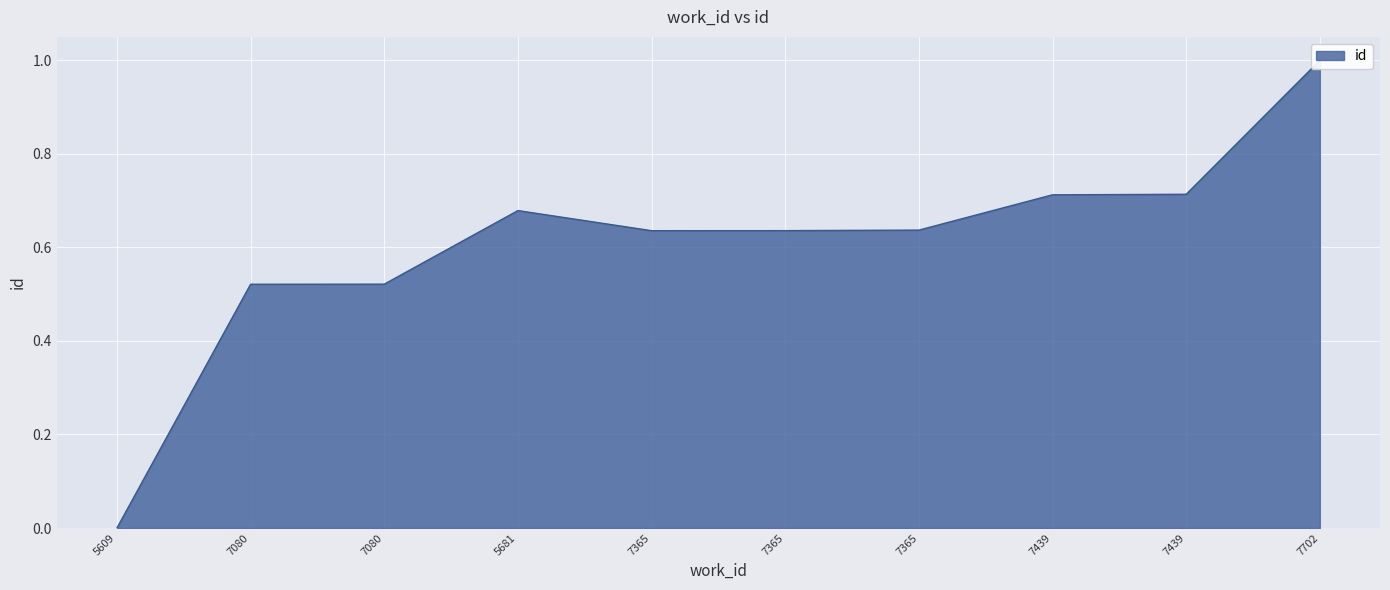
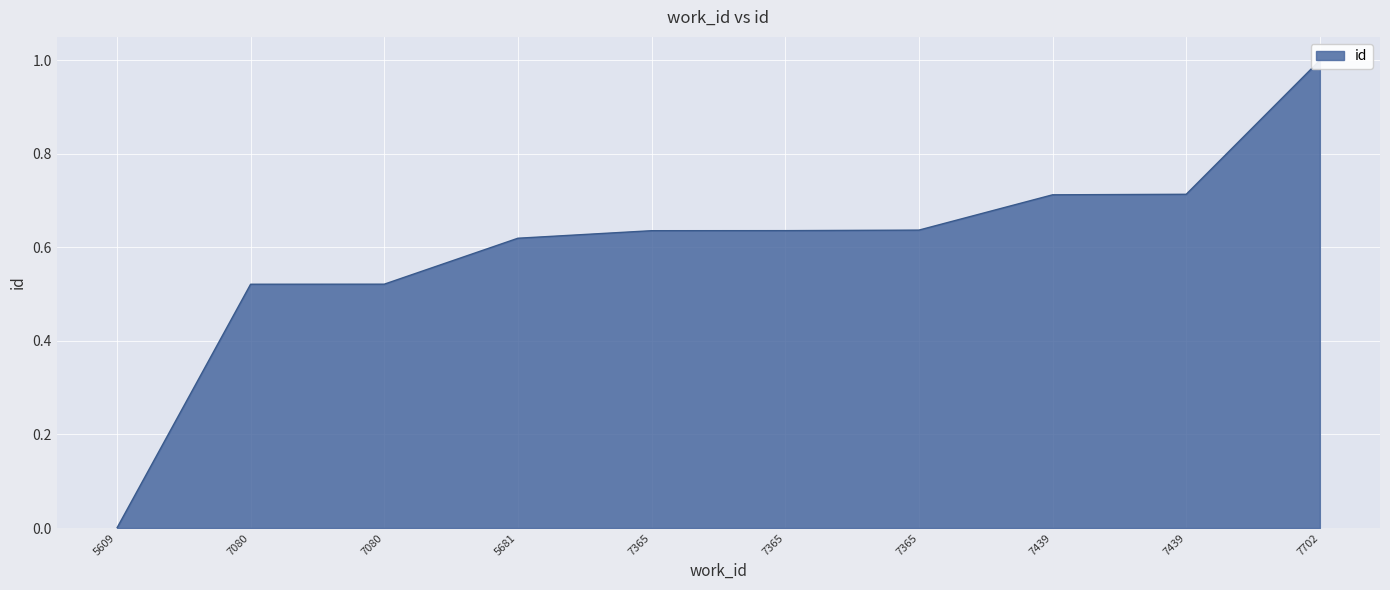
5681: 0.68 -> 0.62
